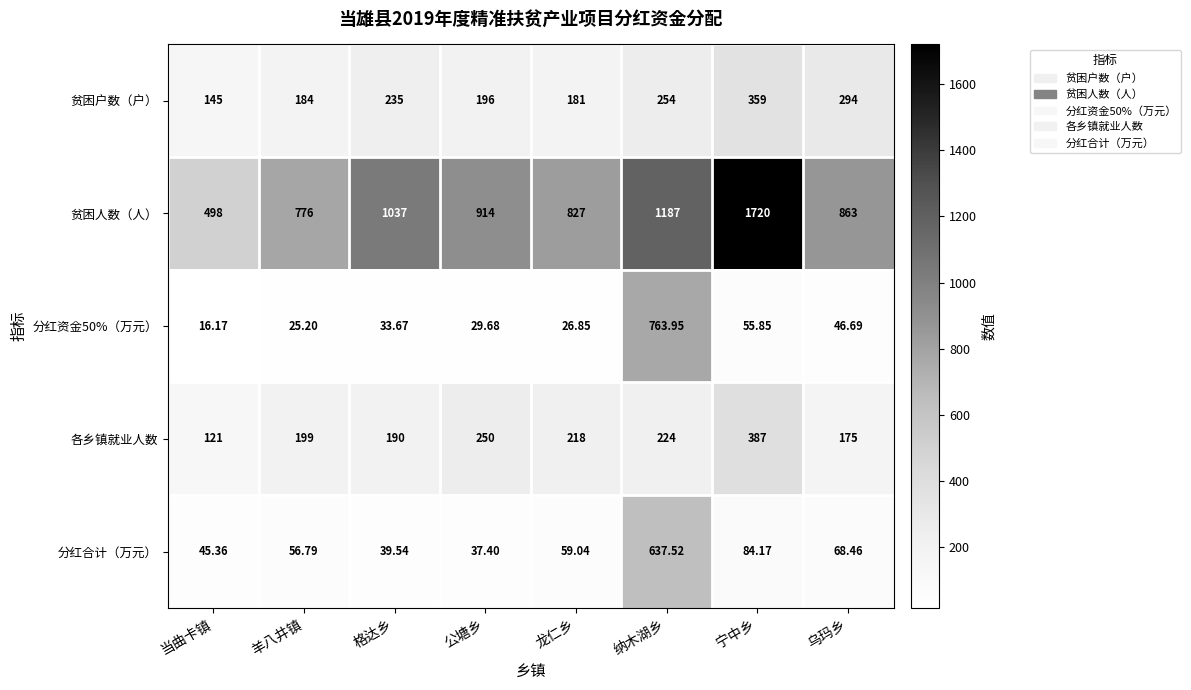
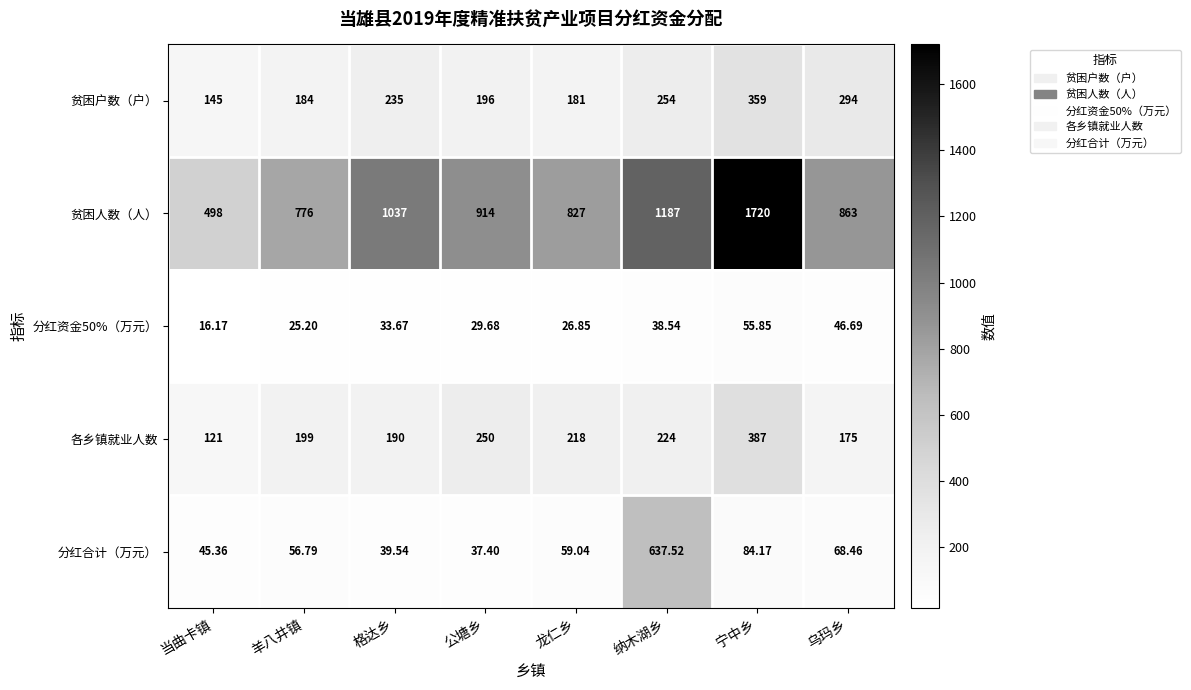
分红资金50%（万元）, 纳木湖乡: 763.95 -> 38.54
